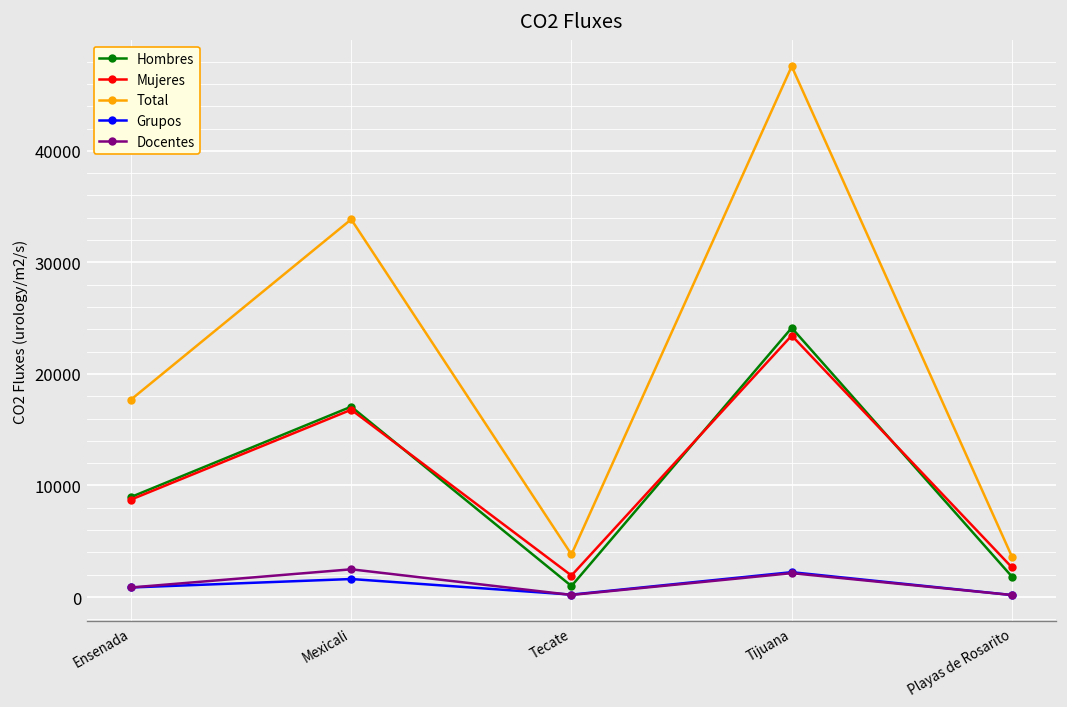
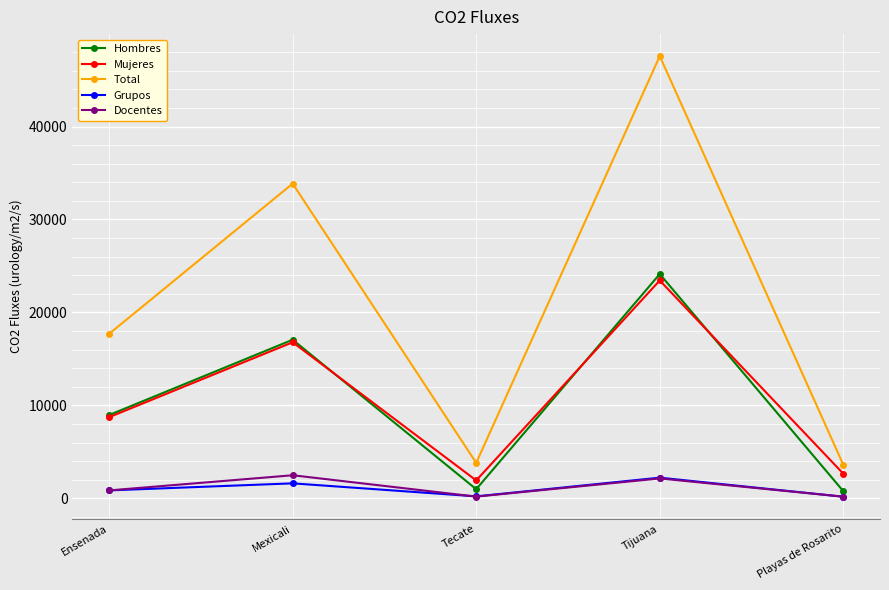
Hombres, Playas de Rosarito: 2000 -> 1000
